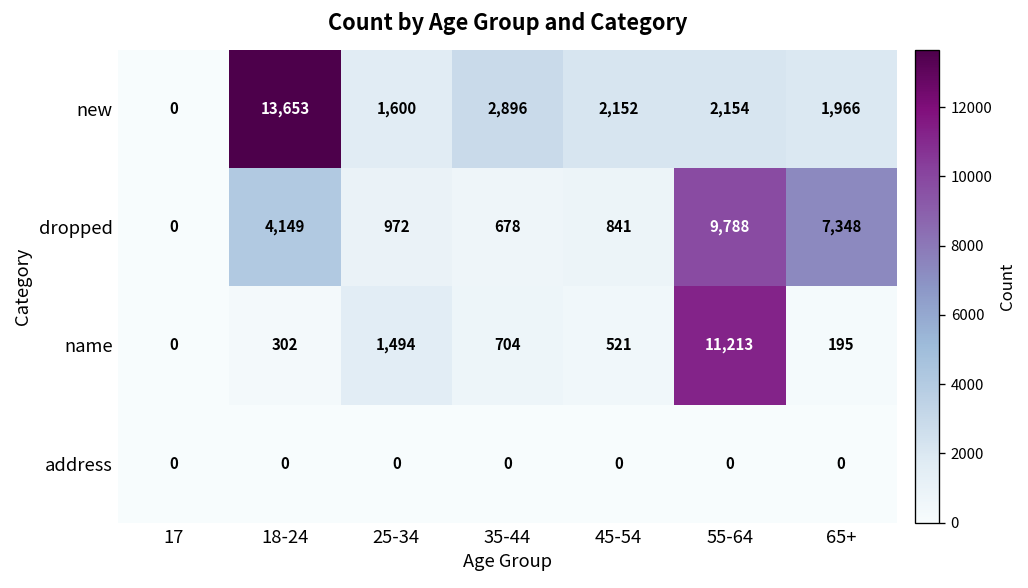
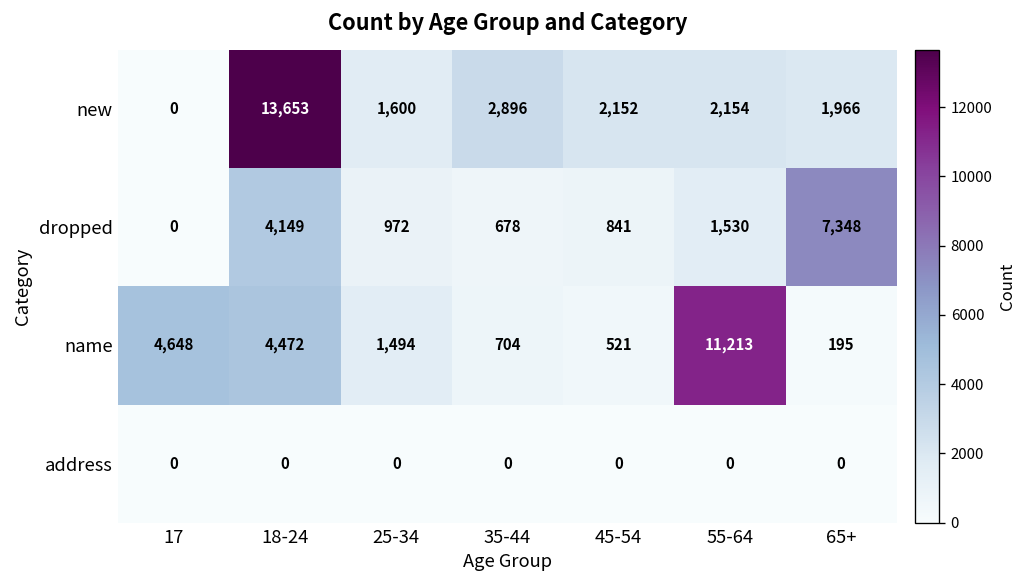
dropped, 55-64: 9,788 -> 1,530
name, 17: 0 -> 4,648
name, 18-24: 302 -> 4,472
